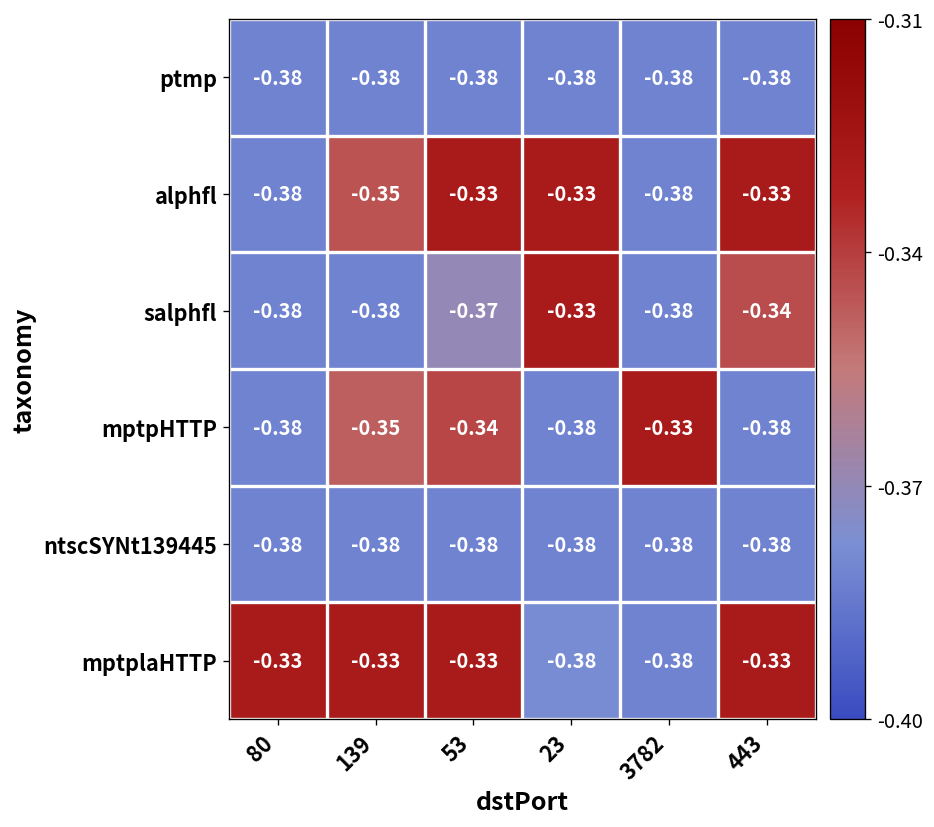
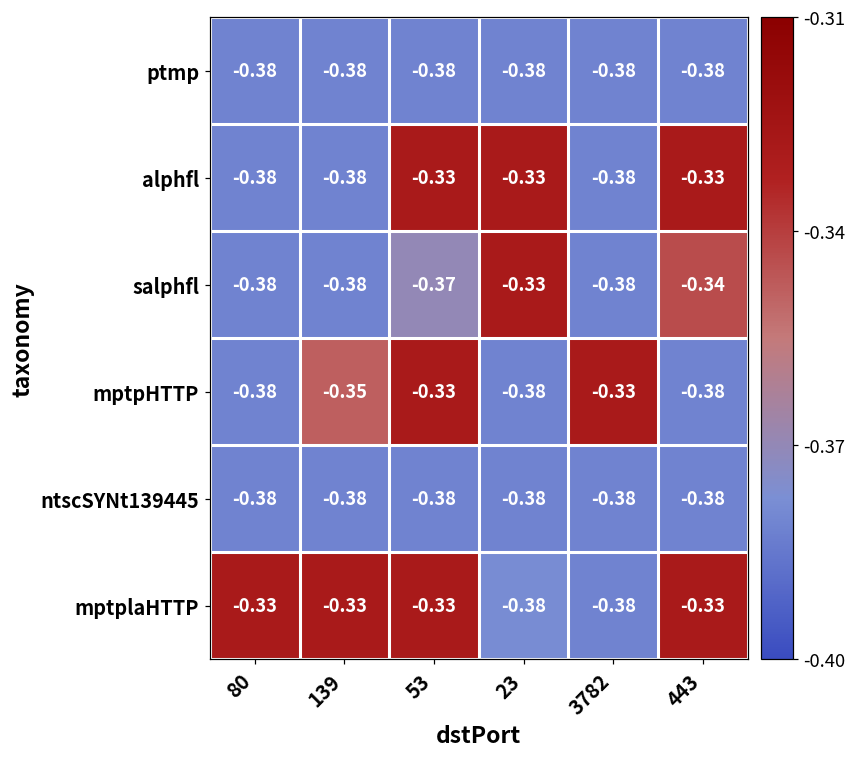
alphfl, 139: -0.35 -> -0.38
mptpHTTP, 53: -0.34 -> -0.33
